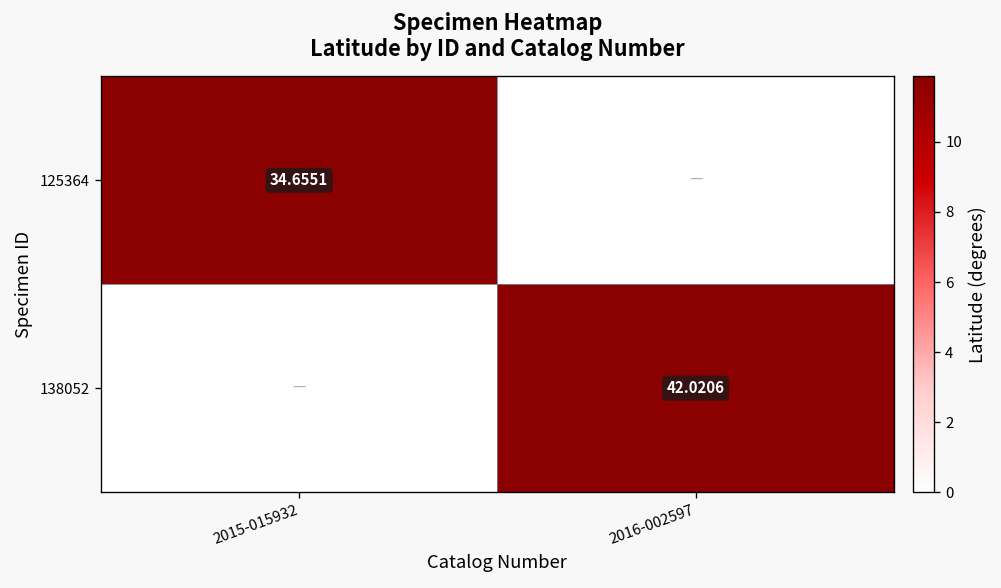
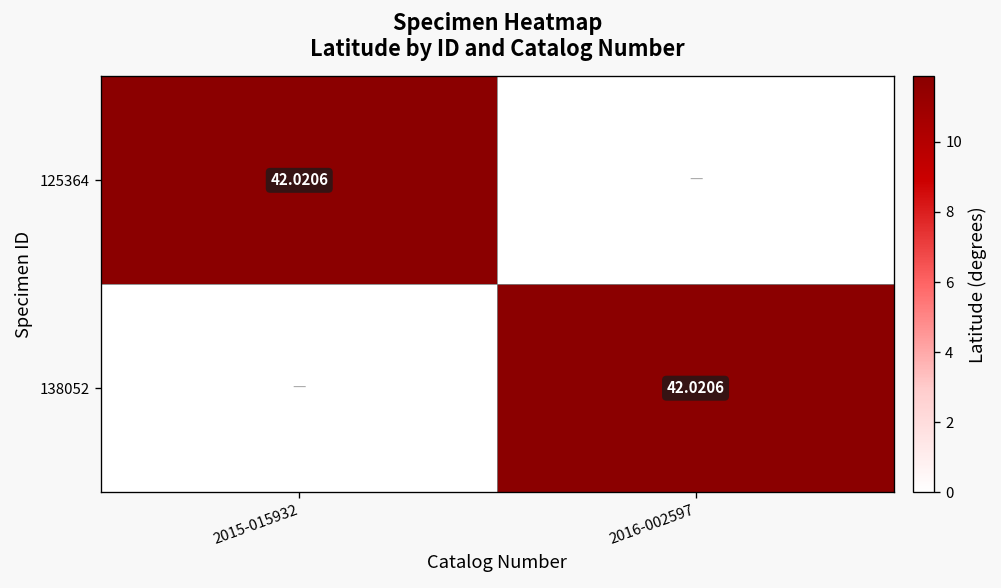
125364, 2015-015932: 34.6551 -> 42.0206
